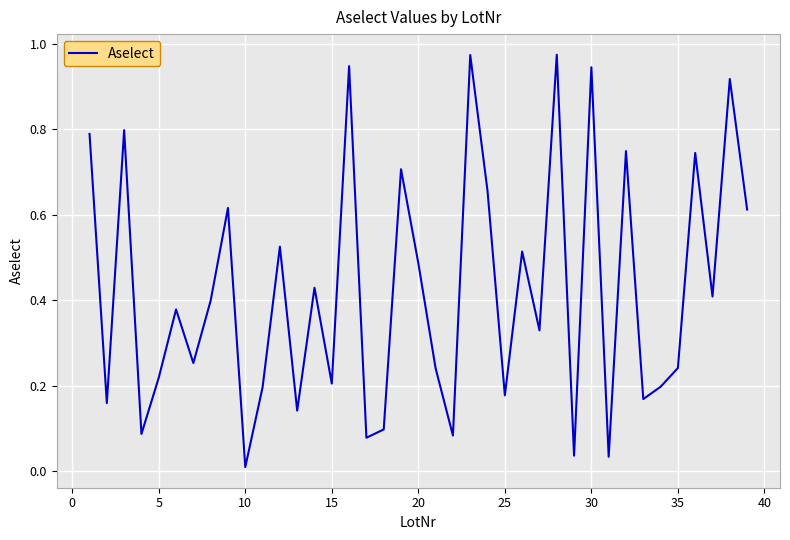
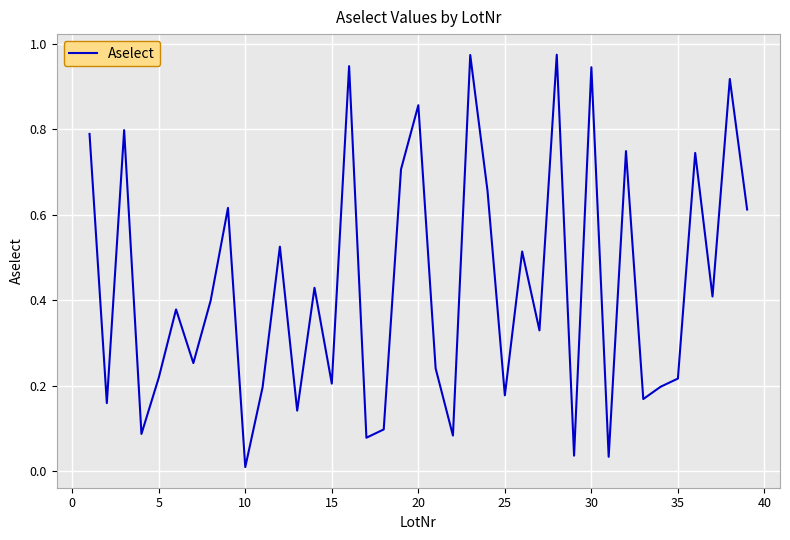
20: 0.49 -> 0.86
35: 0.24 -> 0.22
